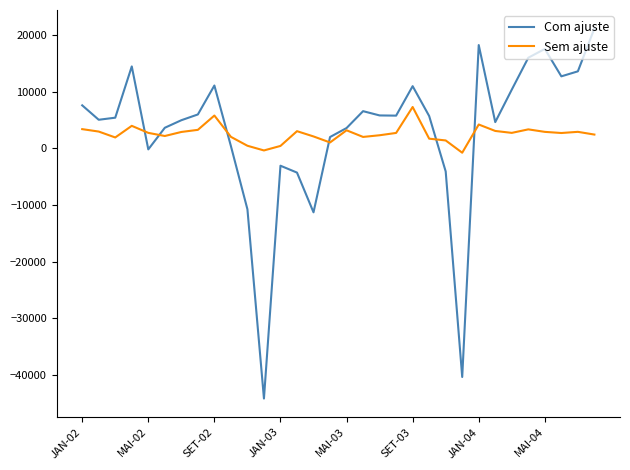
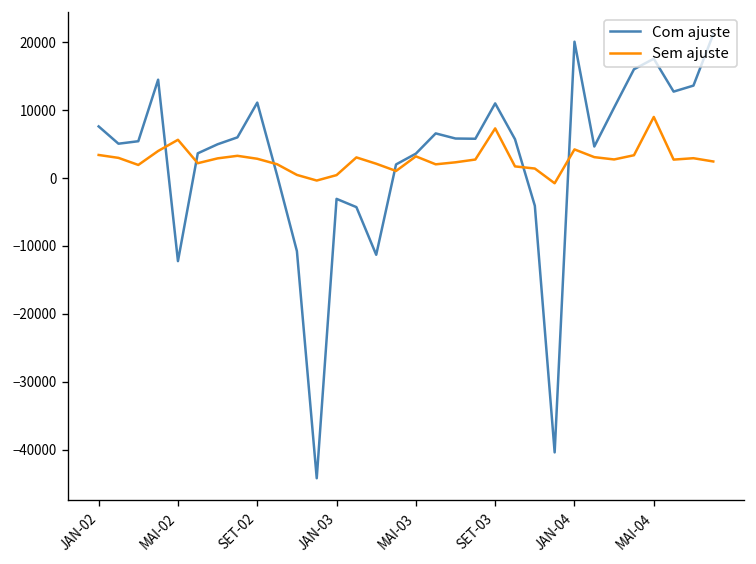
Com ajuste, MAI-02: 0 -> -12000
Sem ajuste, MAI-02: 3000 -> 6000
Sem ajuste, SET-02: 6000 -> 3000
Com ajuste, JAN-04: 18000 -> 20000
Sem ajuste, MAI-04: 3000 -> 9000
